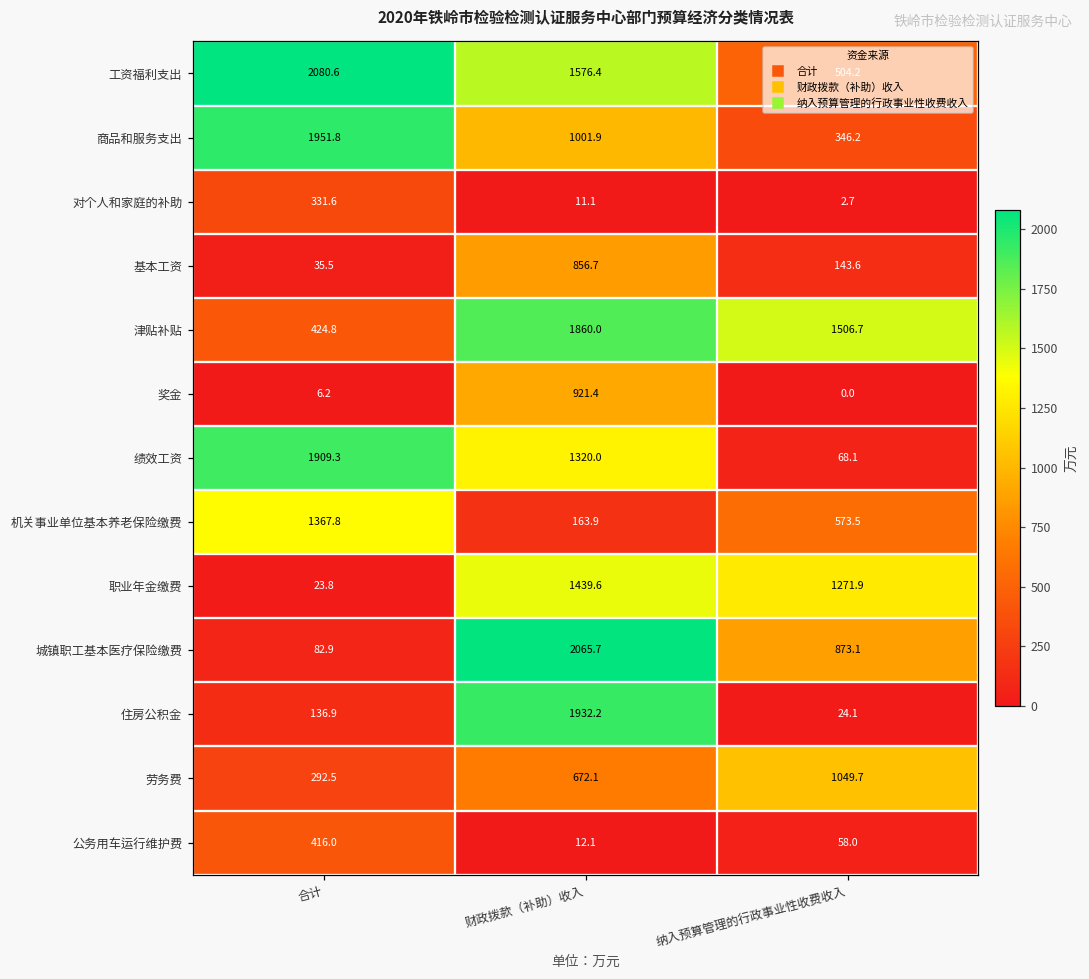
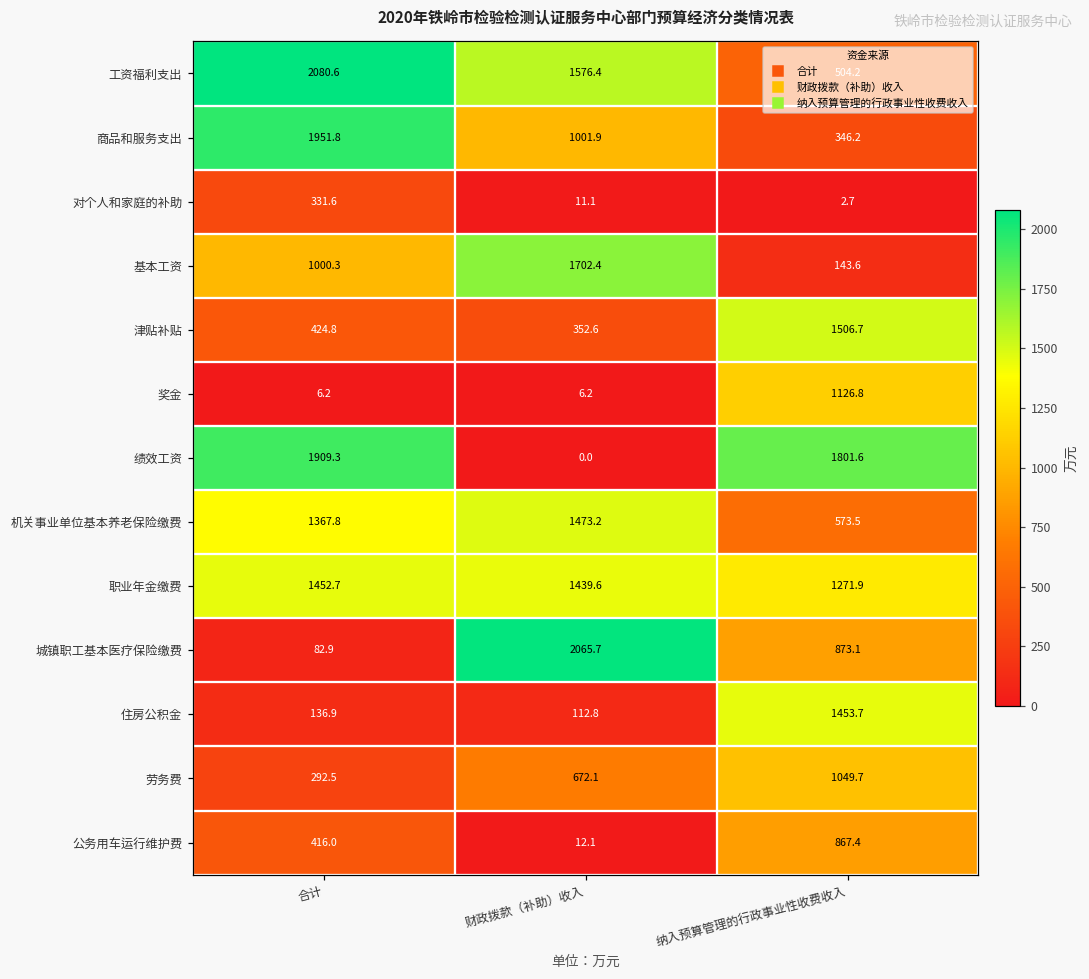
基本工资, 合计: 35.5 -> 1000.3
基本工资, 财政拨款（补助）收入: 856.7 -> 1702.4
津贴补贴, 财政拨款（补助）收入: 1860.0 -> 352.6
奖金, 财政拨款（补助）收入: 921.4 -> 6.2
奖金, 纳入预算管理的行政事业性收费收入: 0.0 -> 1126.8
绩效工资, 财政拨款（补助）收入: 1320.0 -> 0.0
绩效工资, 纳入预算管理的行政事业性收费收入: 68.1 -> 1801.6
机关事业单位基本养老保险缴费, 财政拨款（补助）收入: 163.9 -> 1473.2
职业年金缴费, 合计: 23.8 -> 1452.7
住房公积金, 财政拨款（补助）收入: 1932.2 -> 112.8
住房公积金, 纳入预算管理的行政事业性收费收入: 24.1 -> 1453.7
公务用车运行维护费, 纳入预算管理的行政事业性收费收入: 58.0 -> 867.4
